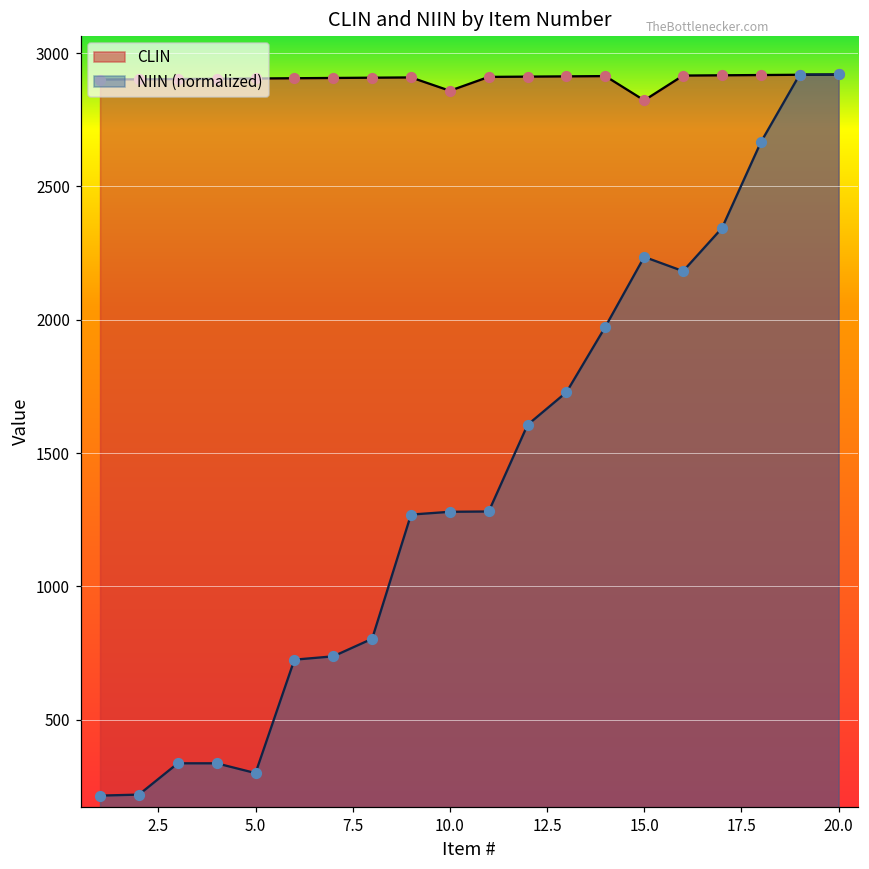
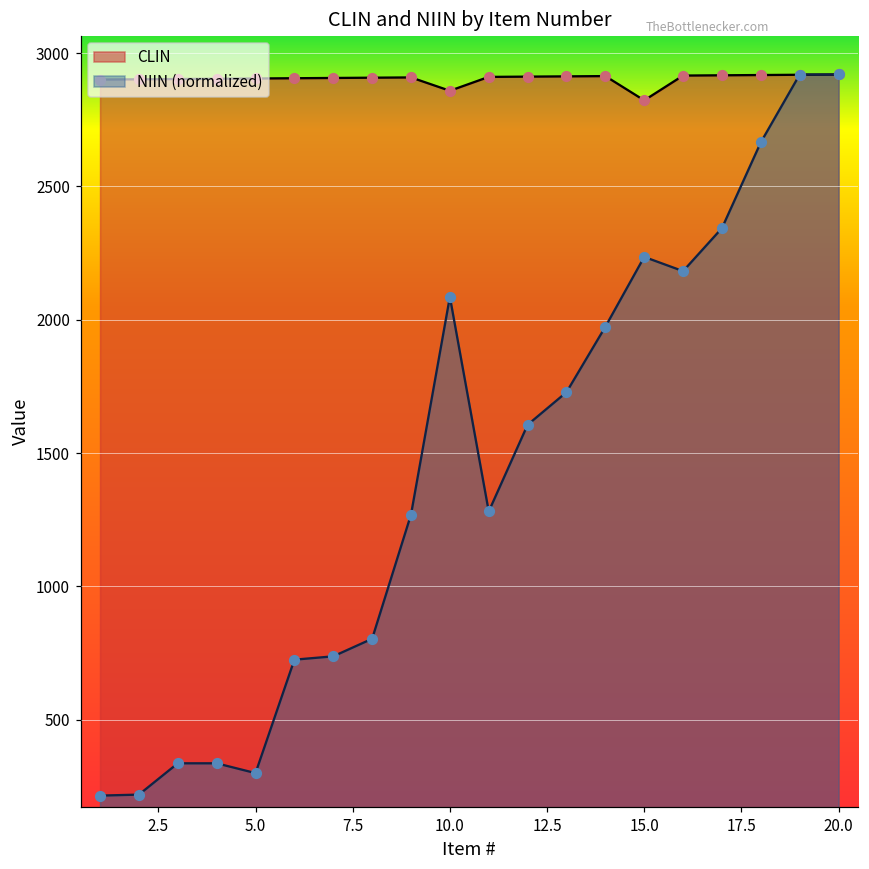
NIIN (normalized), 10.0: 1280 -> 2090
